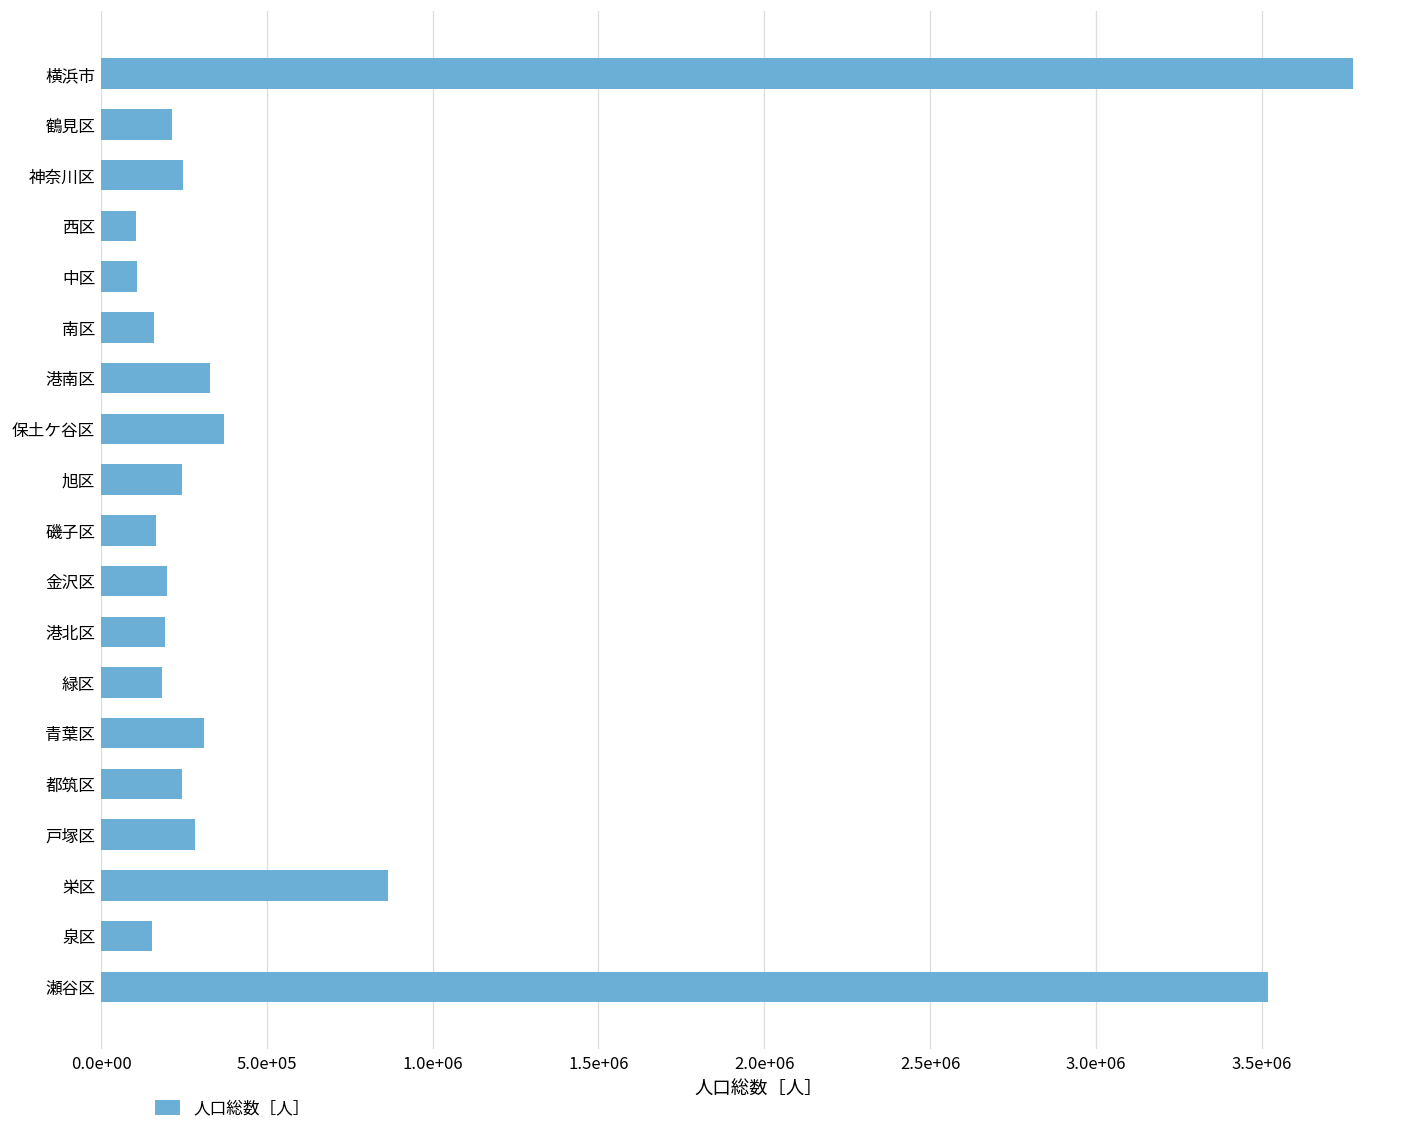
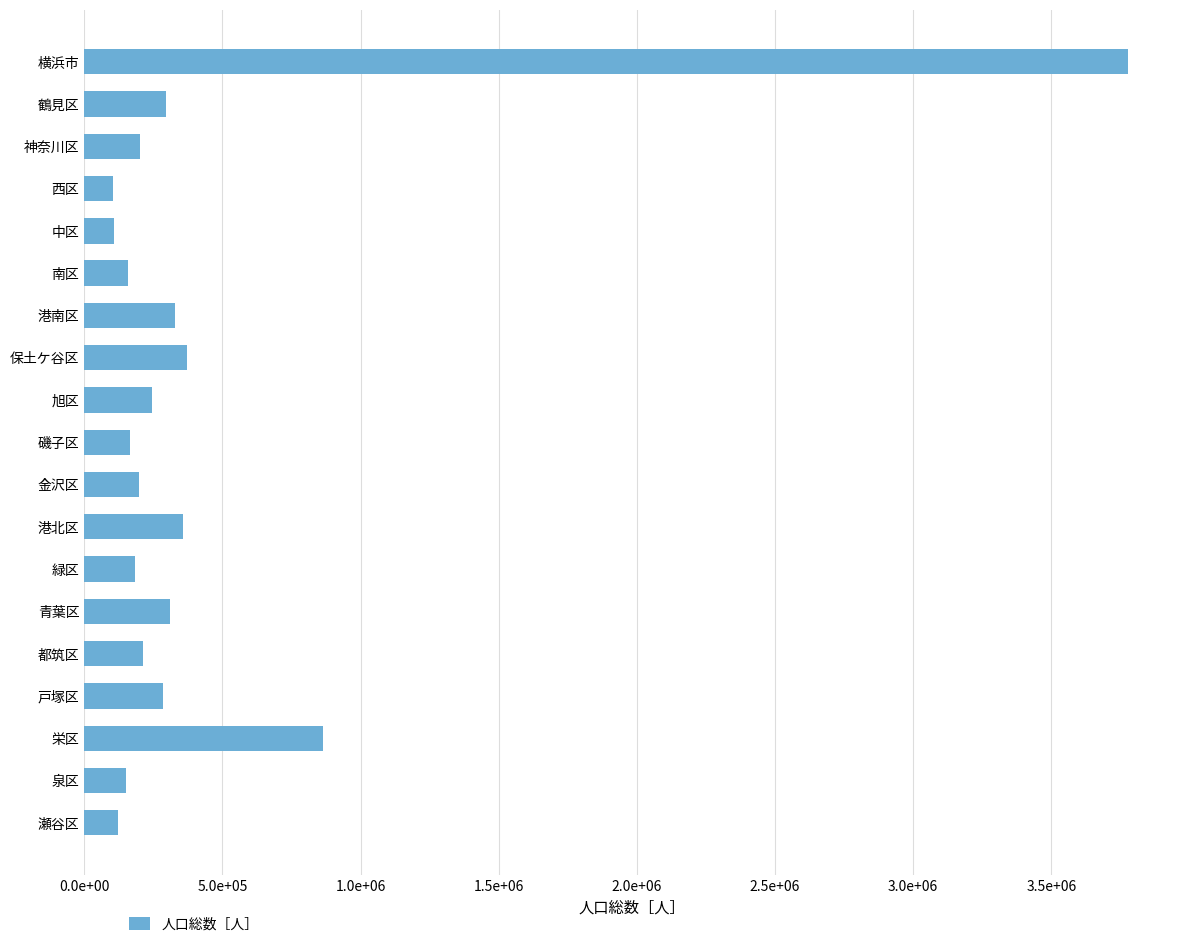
鶴見区: 210000 -> 300000
神奈川区: 250000 -> 200000
港北区: 190000 -> 360000
都筑区: 240000 -> 210000
瀬谷区: 3520000 -> 120000
